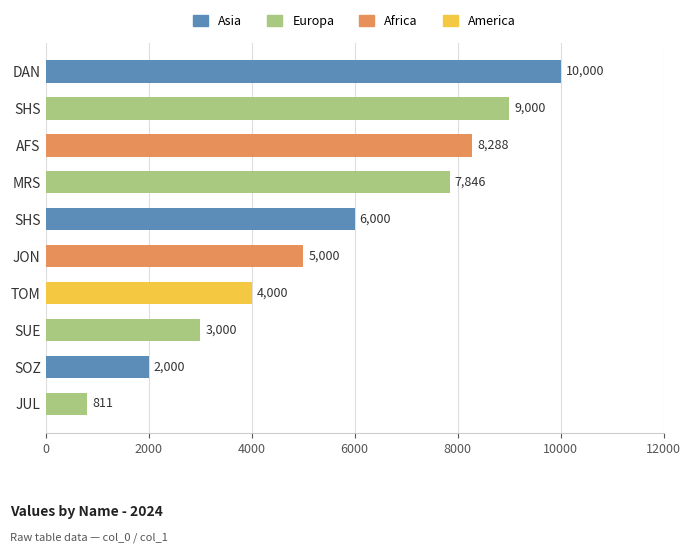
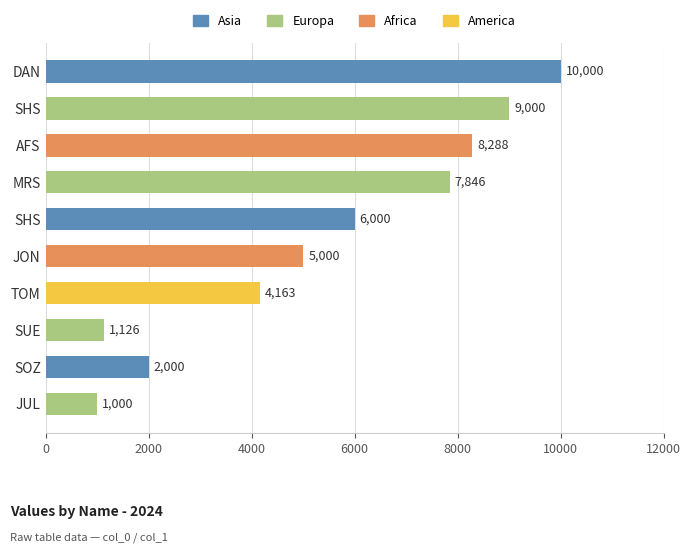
TOM: 4,000 -> 4,163
SUE: 3,000 -> 1,126
JUL: 811 -> 1,000
